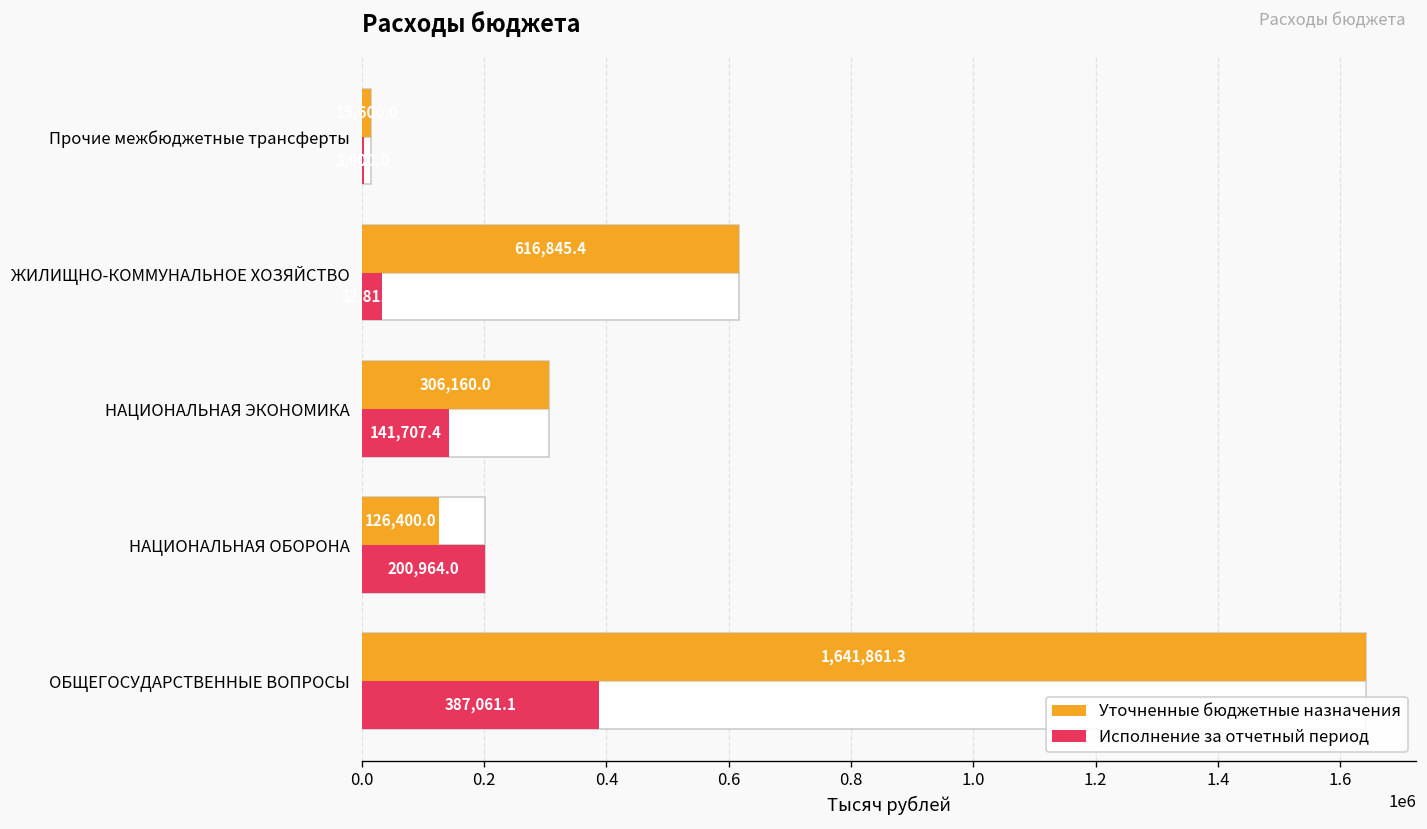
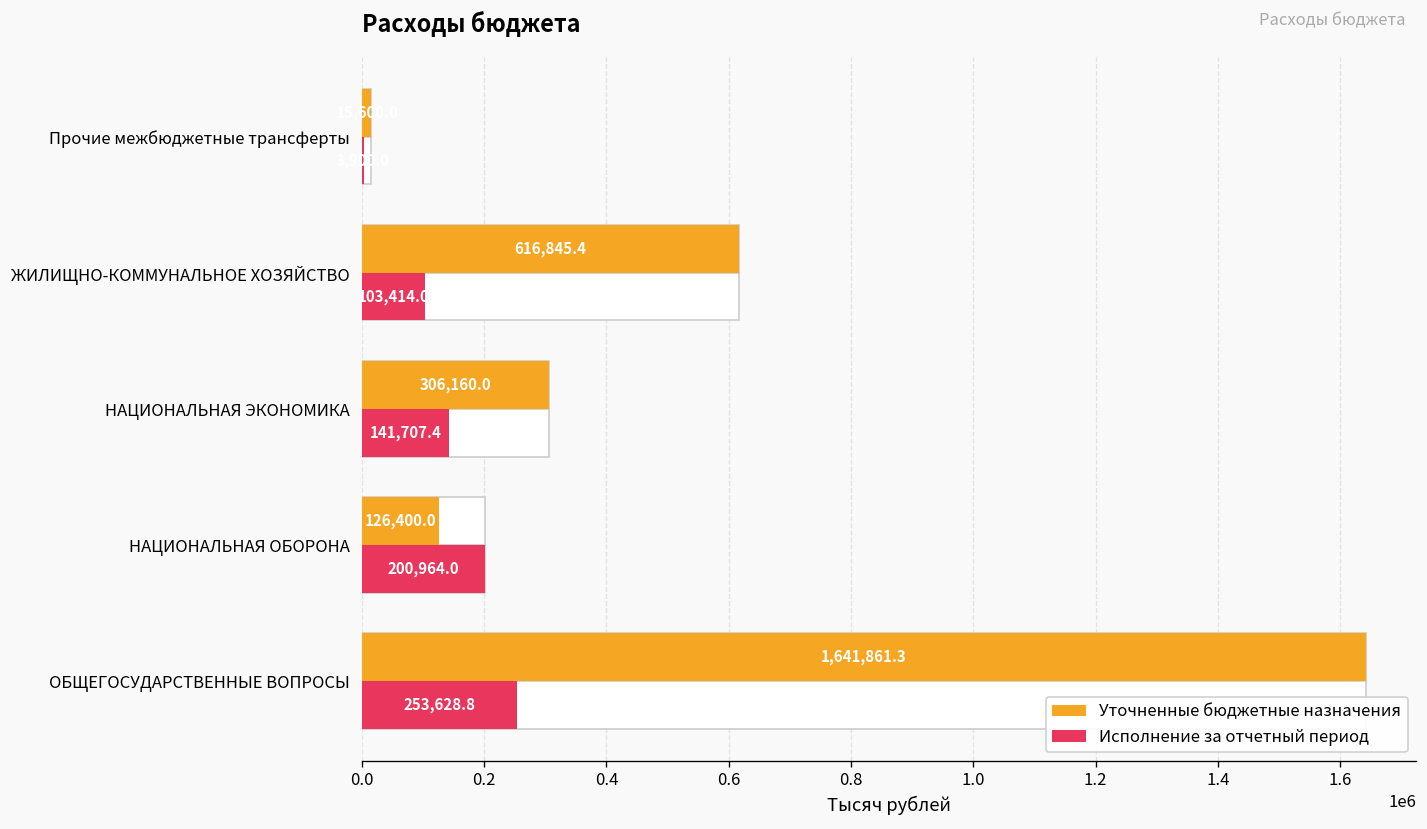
Исполнение за отчетный период, ЖИЛИЩНО-КОММУНАЛЬНОЕ ХОЗЯЙСТВО: 30000 -> 100000
Исполнение за отчетный период, ОБЩЕГОСУДАРСТВЕННЫЕ ВОПРОСЫ: 387,061.1 -> 253,628.8
